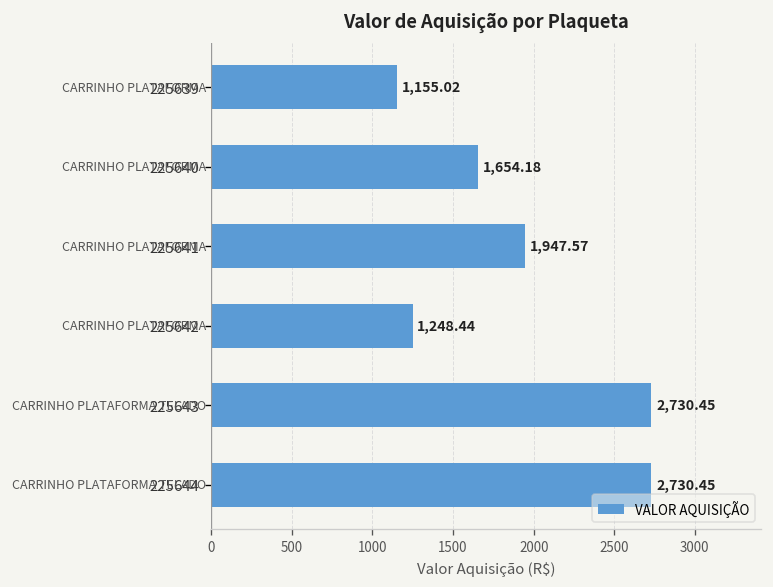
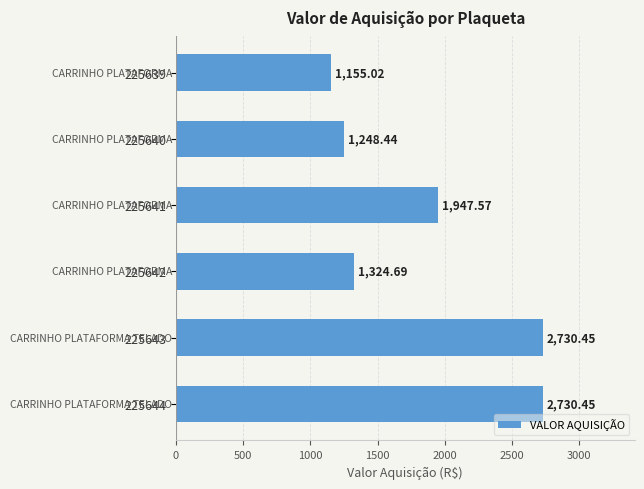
225640: 1,654.18 -> 1,248.44
225642: 1,248.44 -> 1,324.69
